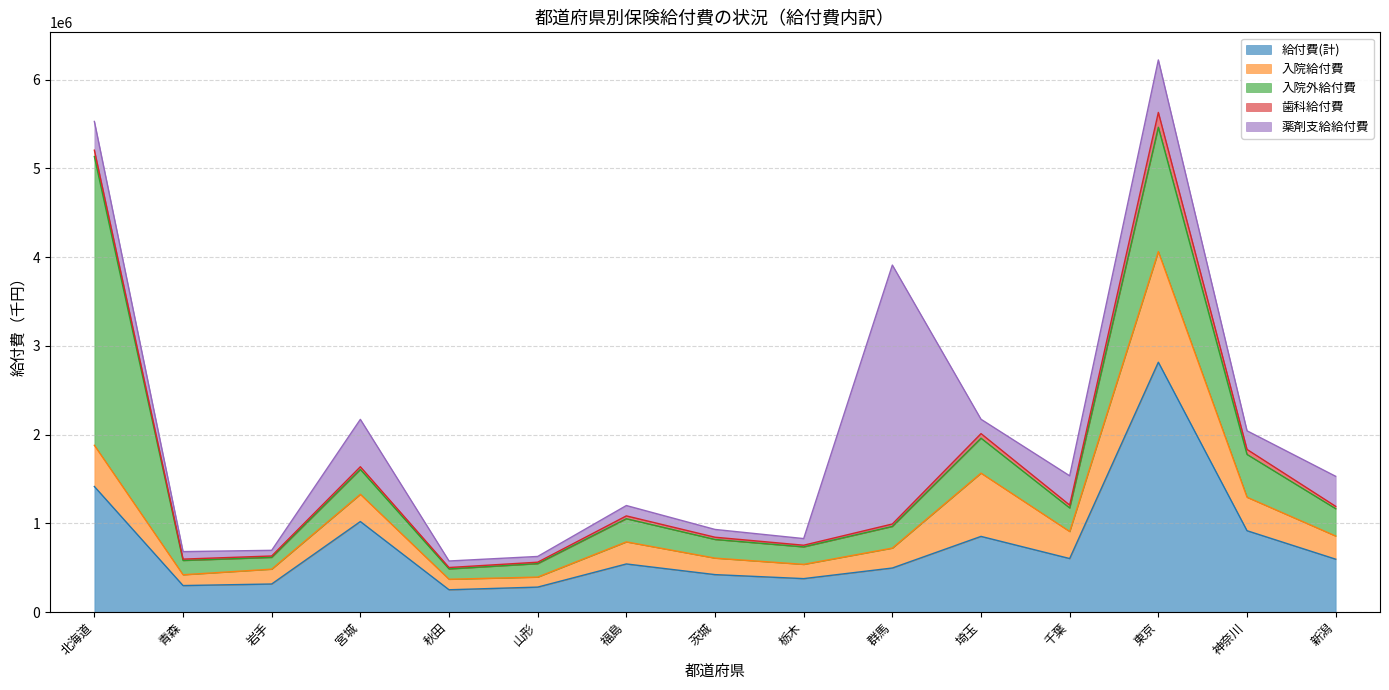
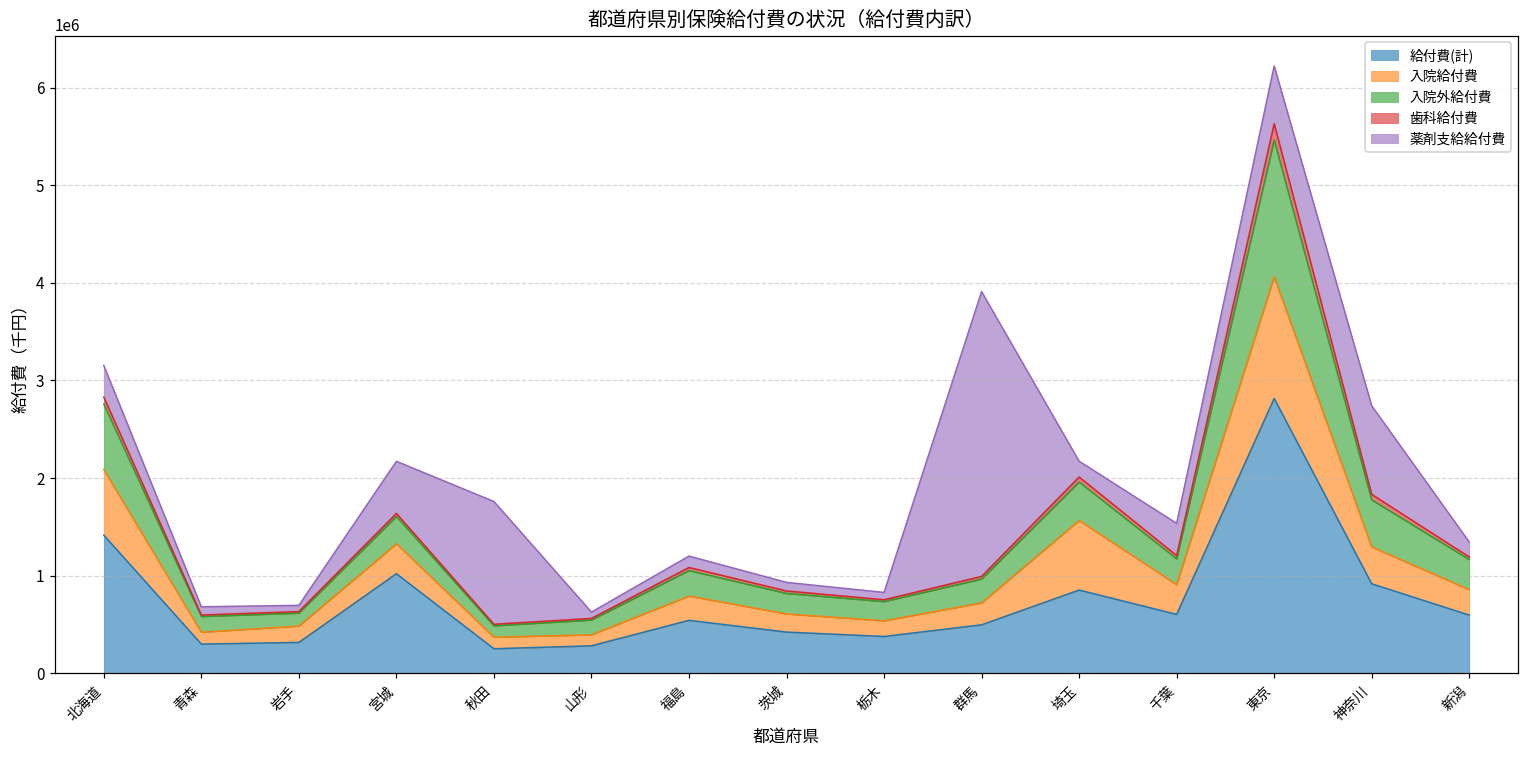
入院給付費, 北海道: 500000 -> 700000
入院外給付費, 北海道: 3300000 -> 700000
薬剤支給給付費, 秋田: 100000 -> 1300000
薬剤支給給付費, 神奈川: 200000 -> 900000
薬剤支給給付費, 新潟: 300000 -> 200000
